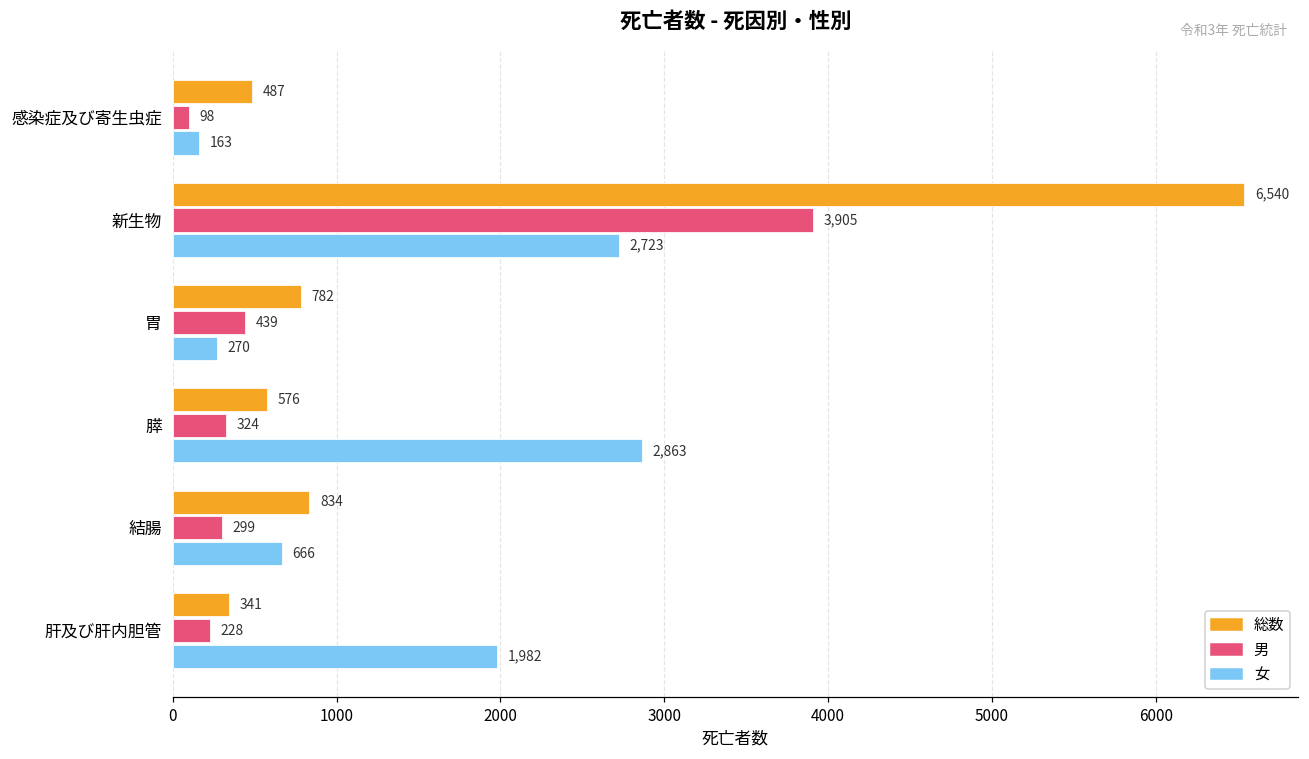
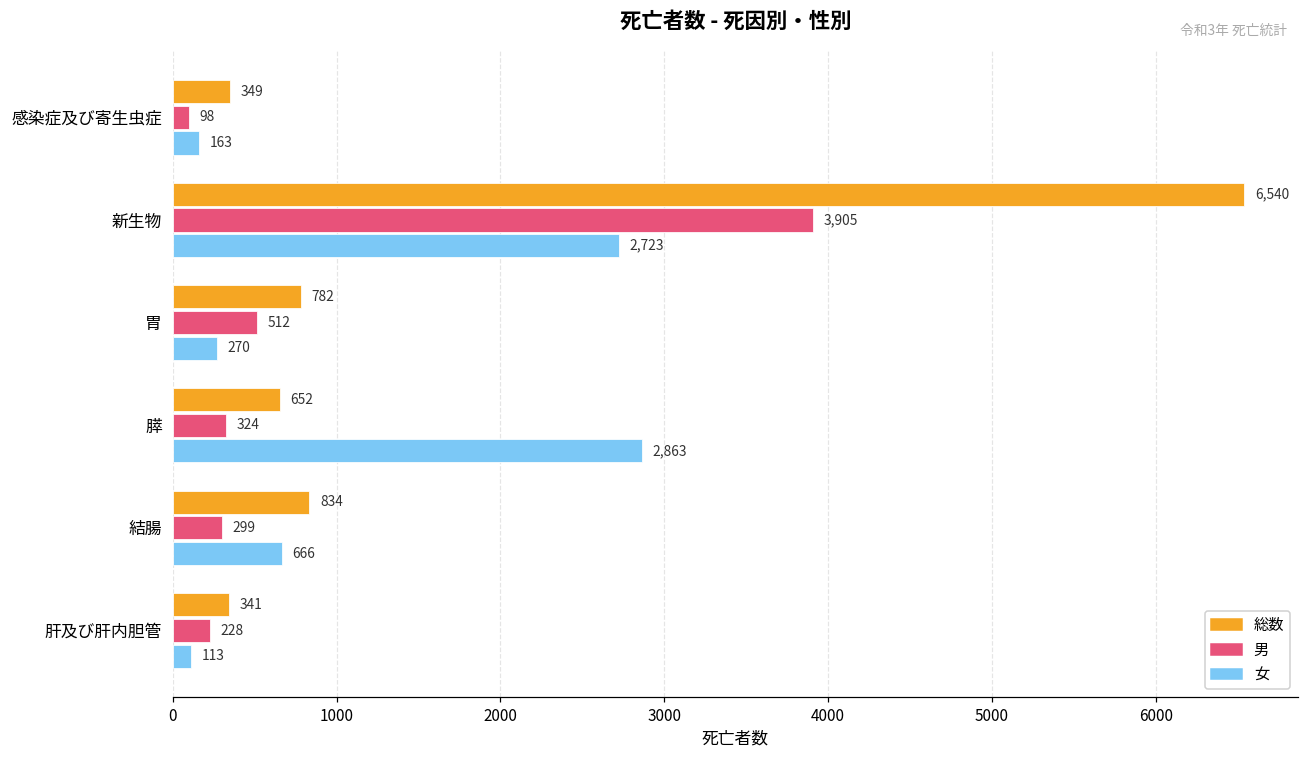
総数, 感染症及び寄生虫症: 487 -> 349
男, 胃: 439 -> 512
総数, 膵: 576 -> 652
女, 肝及び肝内胆管: 1,982 -> 113
